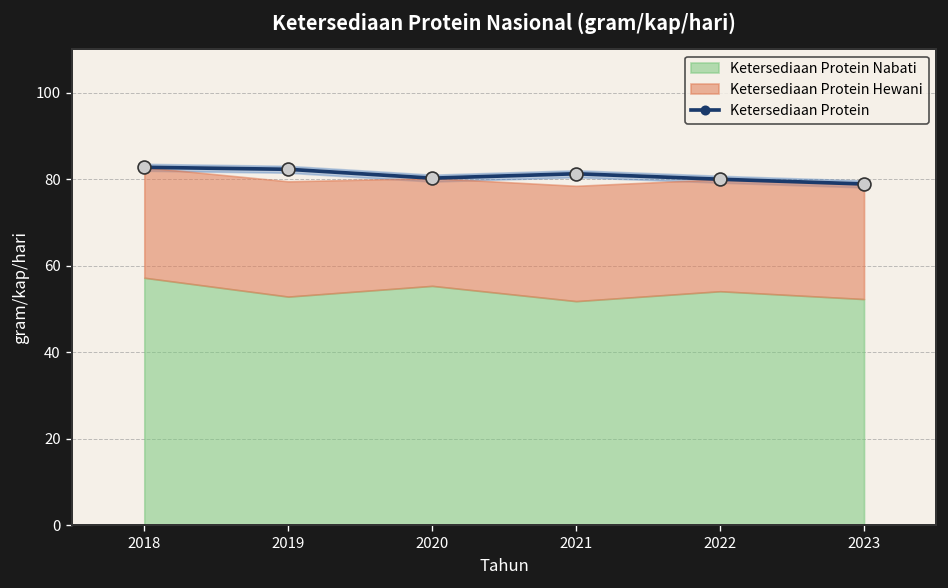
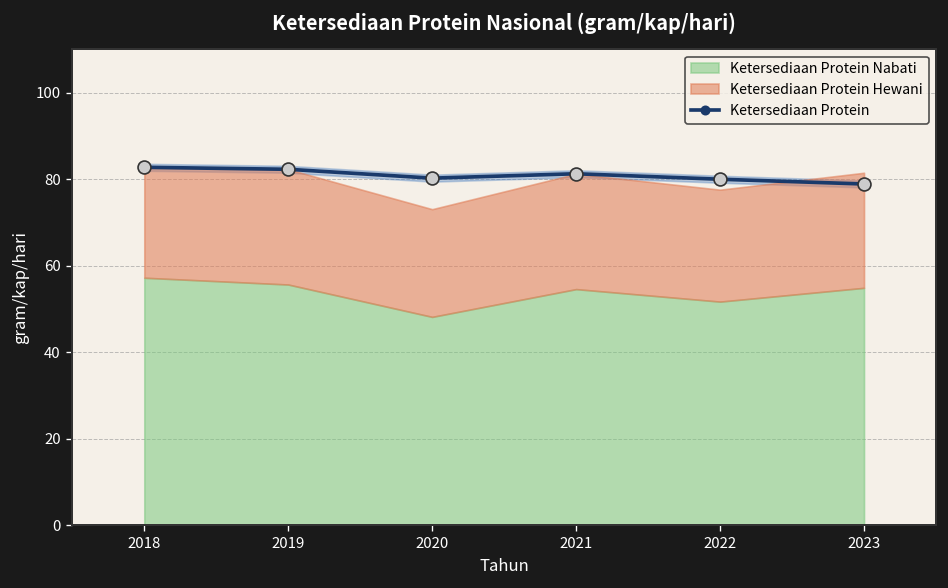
Ketersediaan Protein Nabati, 2019: 53 -> 56
Ketersediaan Protein Nabati, 2020: 55 -> 48
Ketersediaan Protein Nabati, 2021: 52 -> 55
Ketersediaan Protein Nabati, 2022: 54 -> 52
Ketersediaan Protein Nabati, 2023: 52 -> 55
